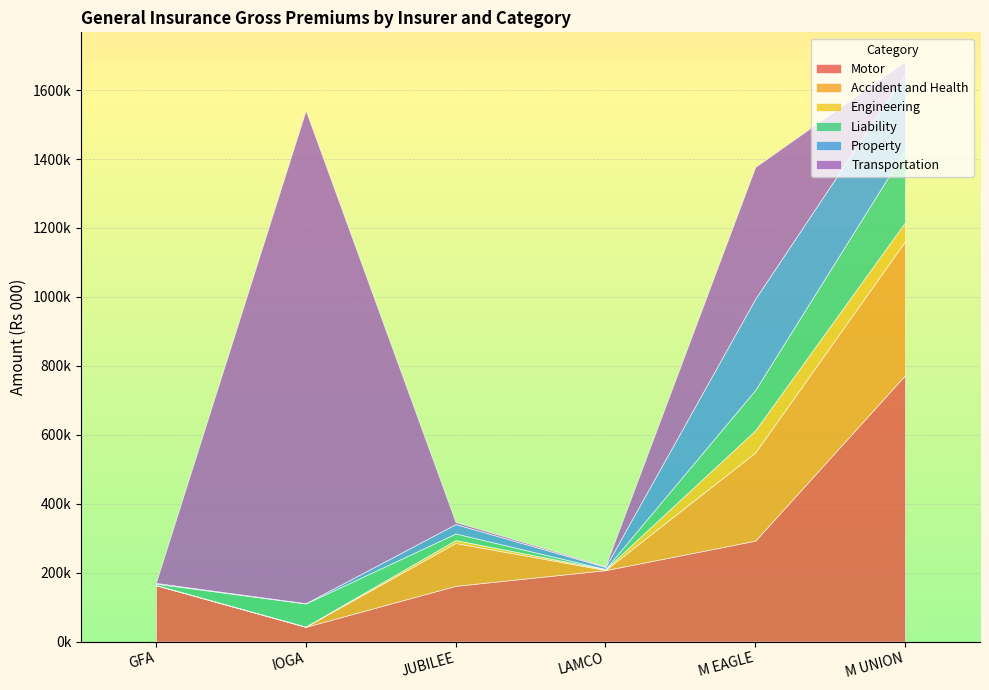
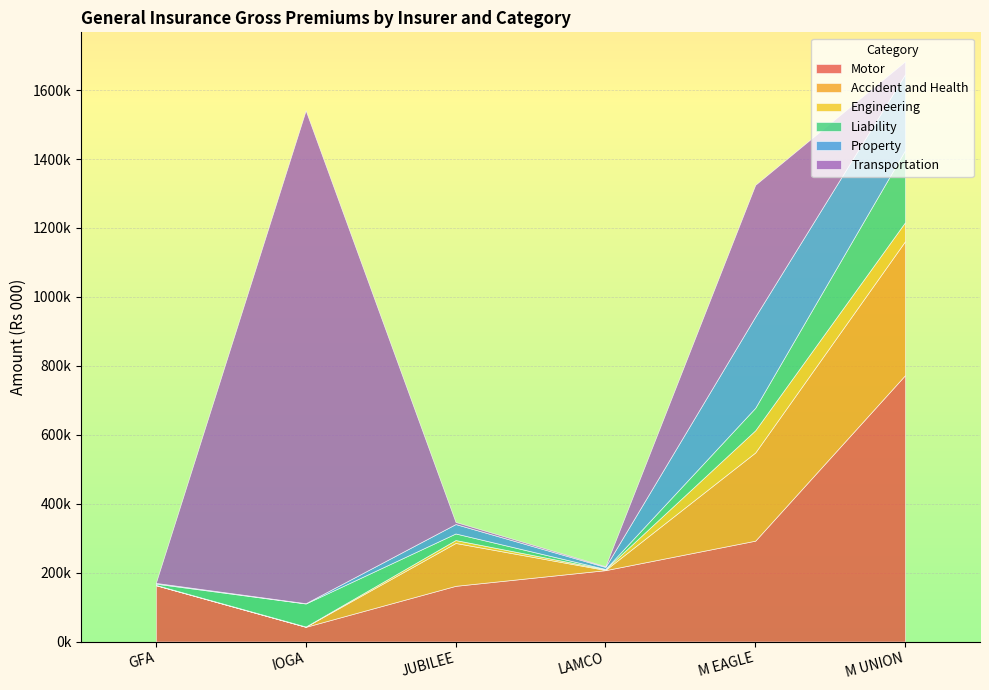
Liability, M EAGLE: 120000 -> 70000
